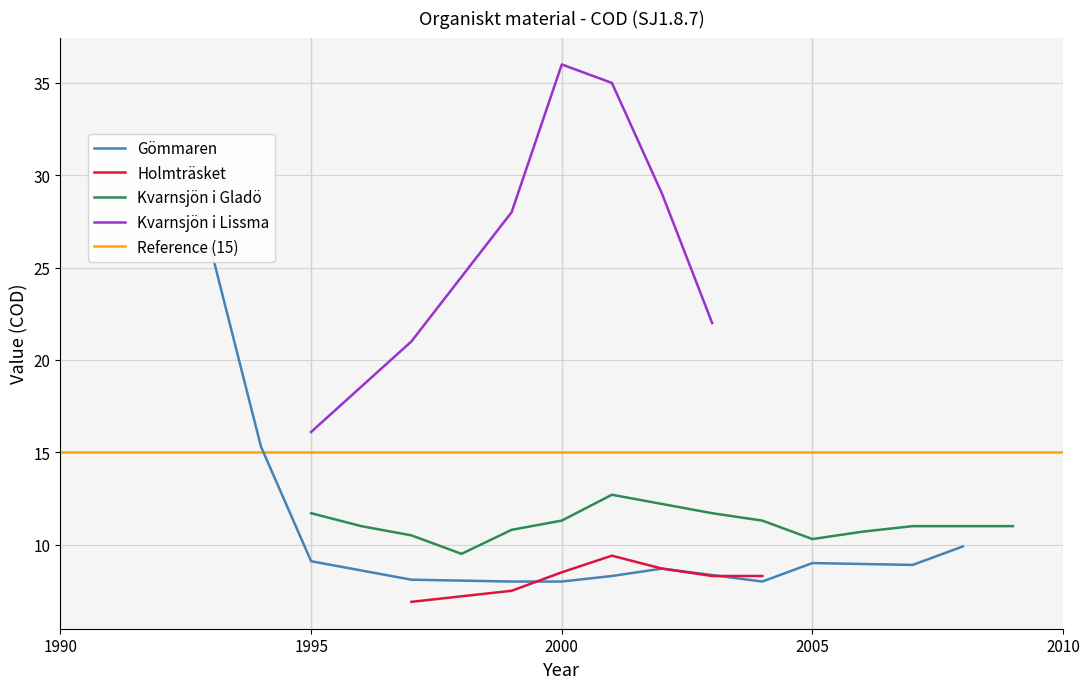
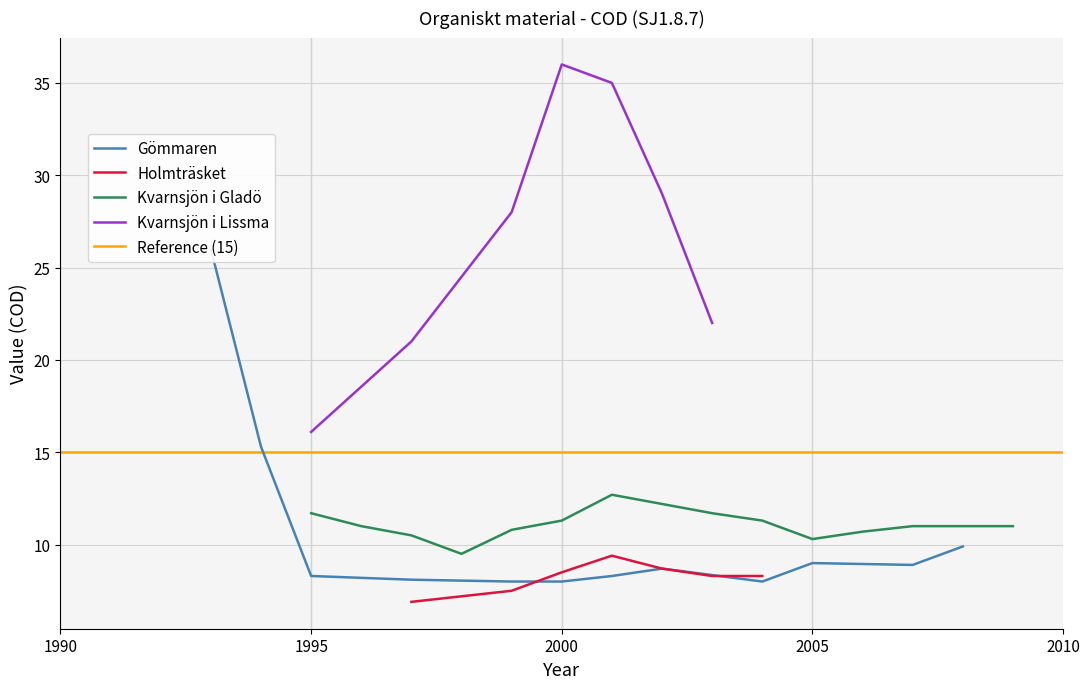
Gömmaren, 1995: 9.1 -> 8.3
